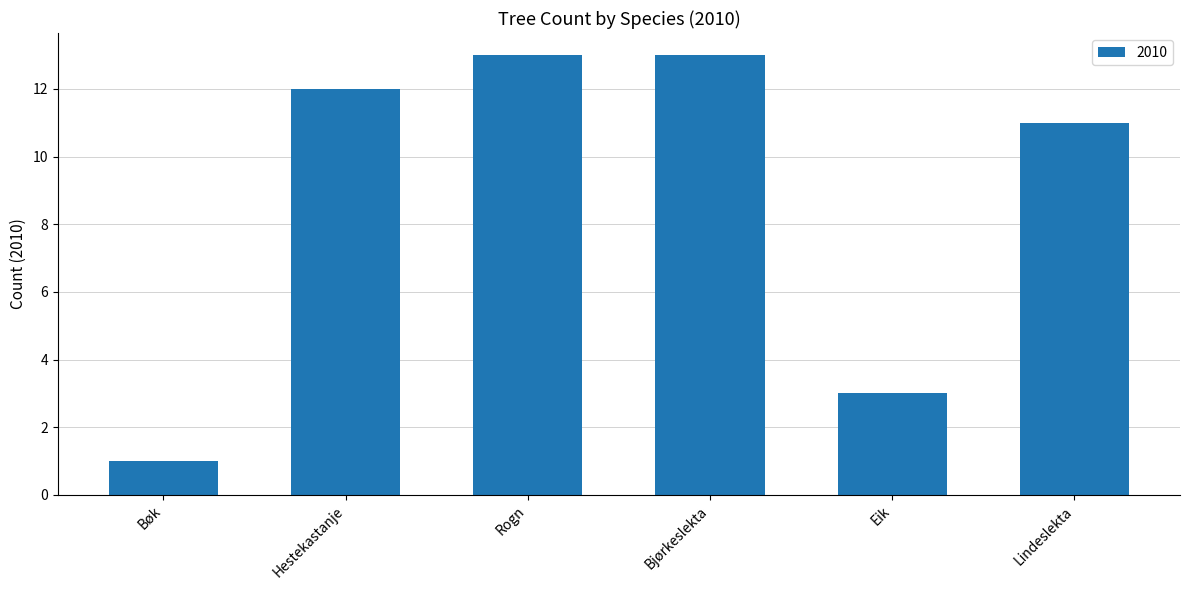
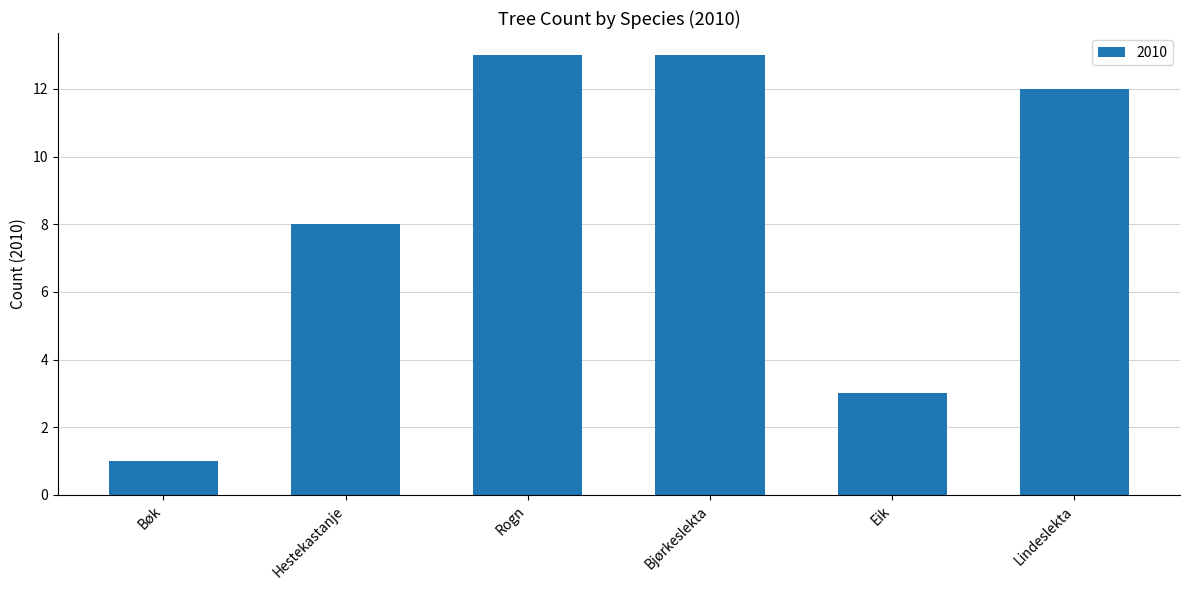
Hestekastanje: 12 -> 8
Lindeslekta: 11 -> 12
